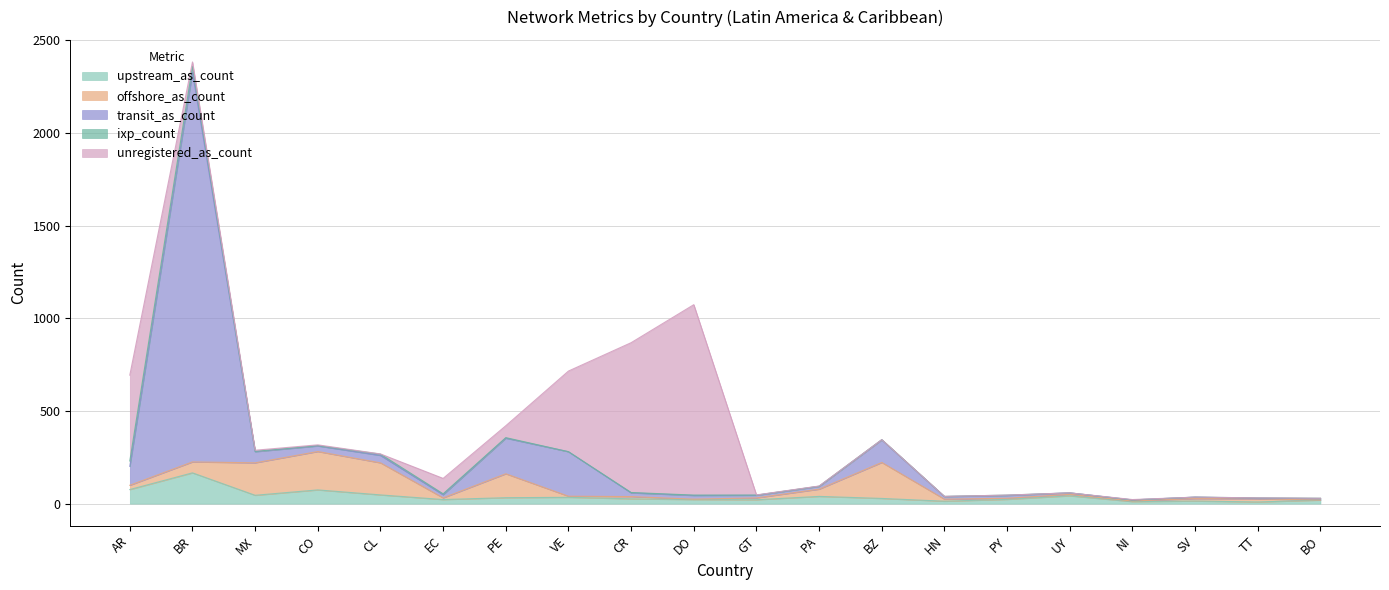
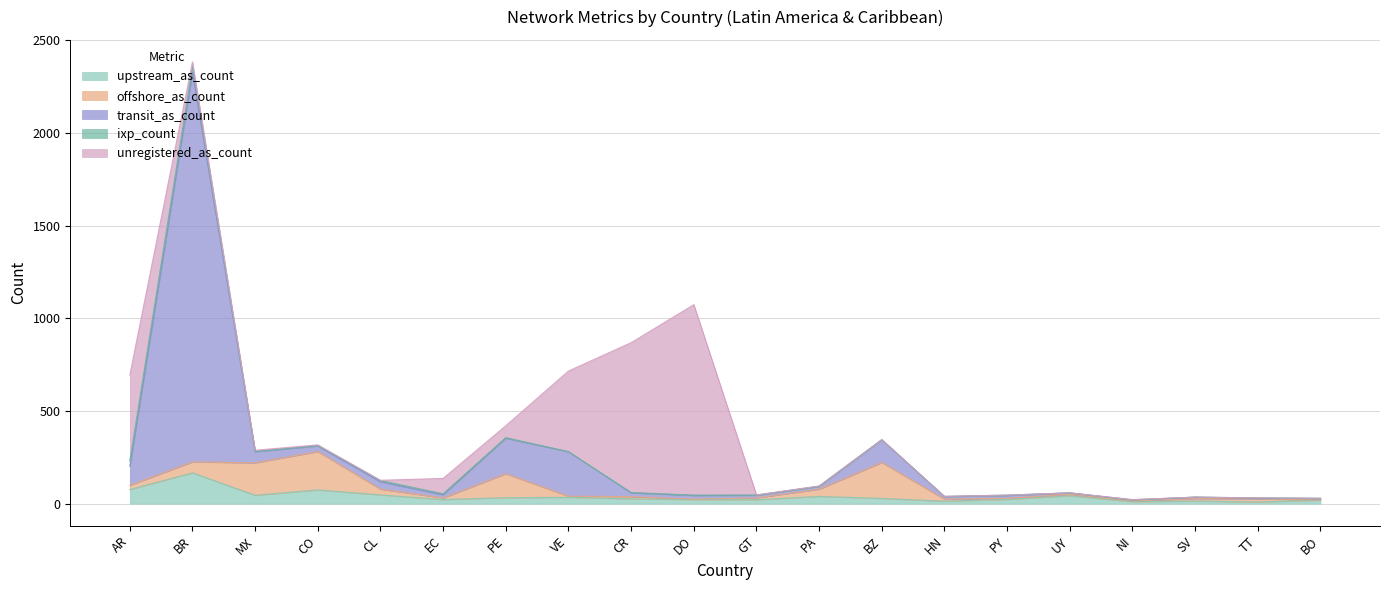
offshore_as_count, CL: 170 -> 30
